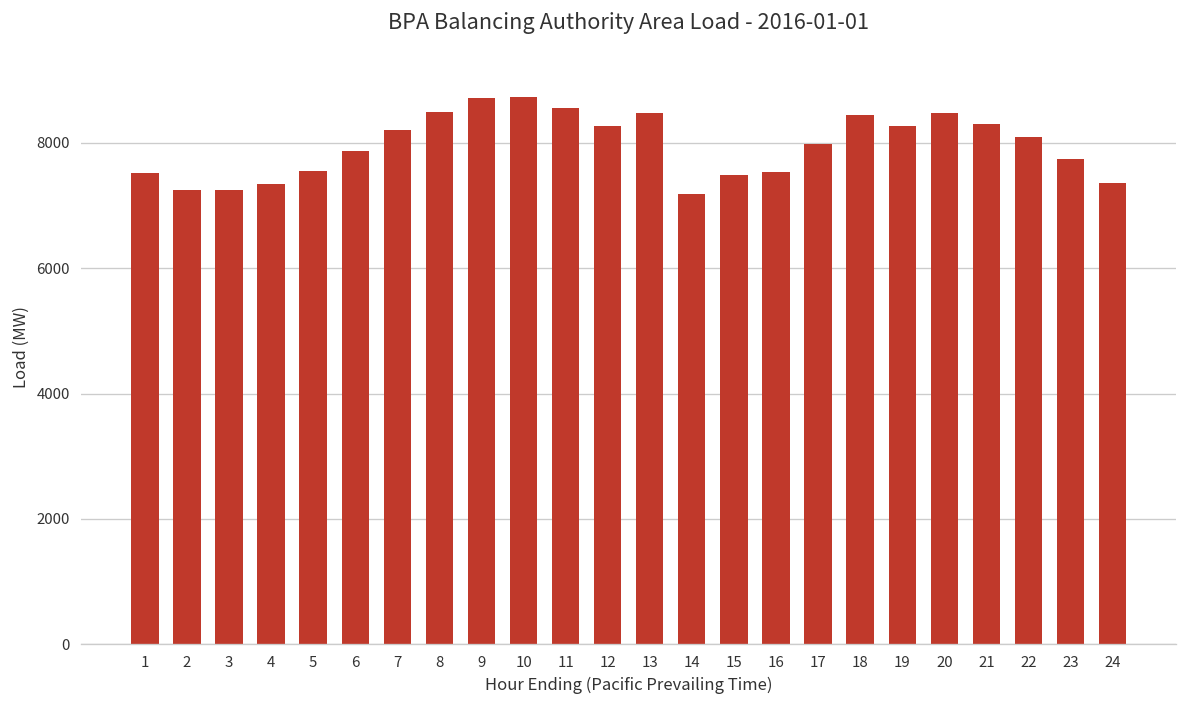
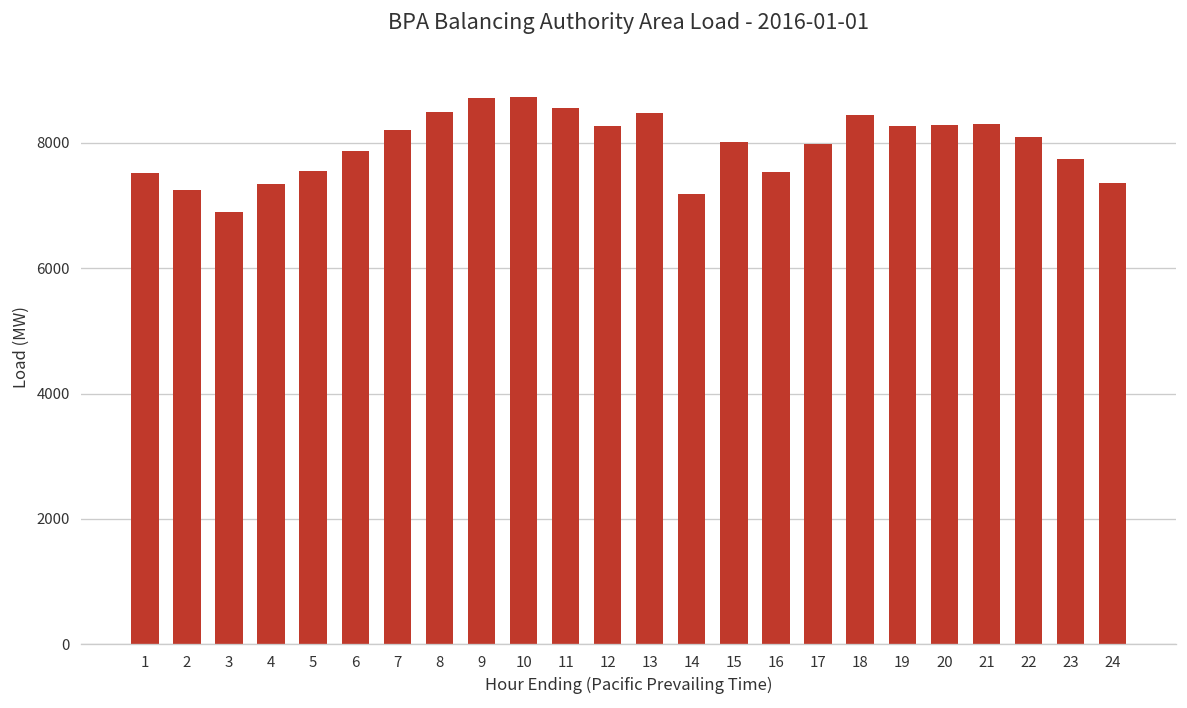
3: 7200 -> 6900
15: 7500 -> 8000
20: 8500 -> 8300
